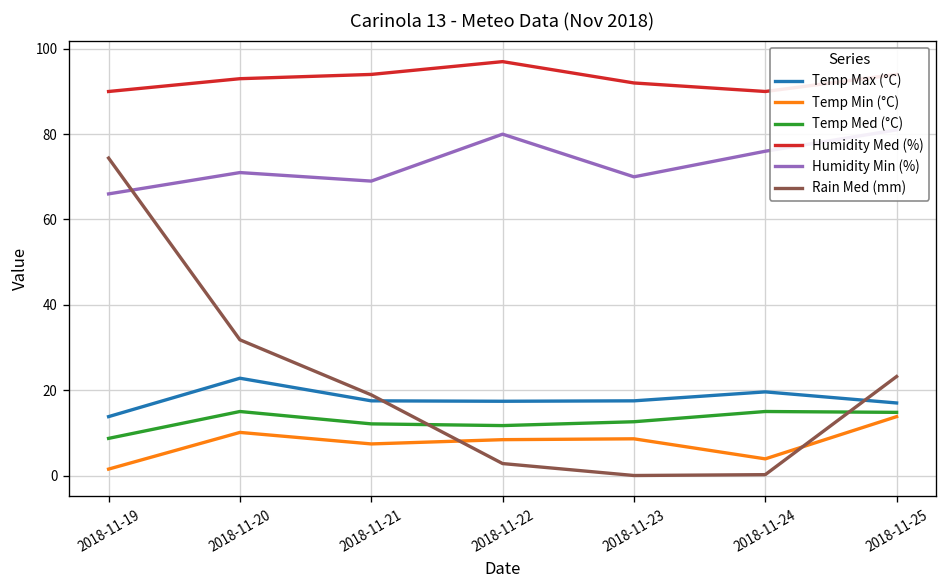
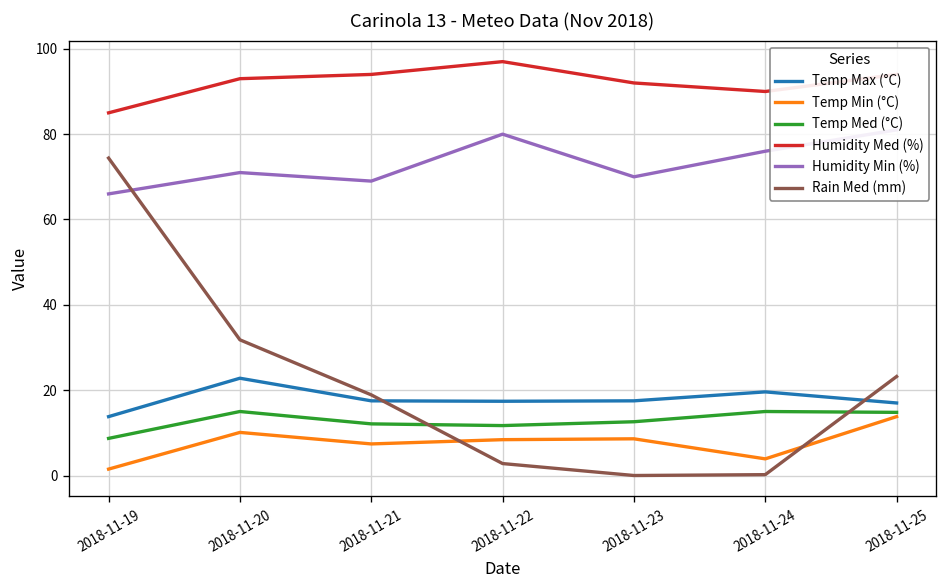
Humidity Med (%), 2018-11-19: 90 -> 85
